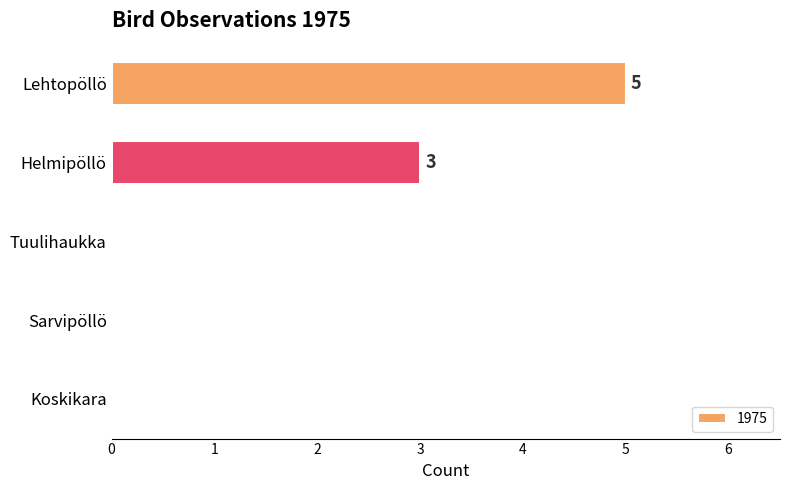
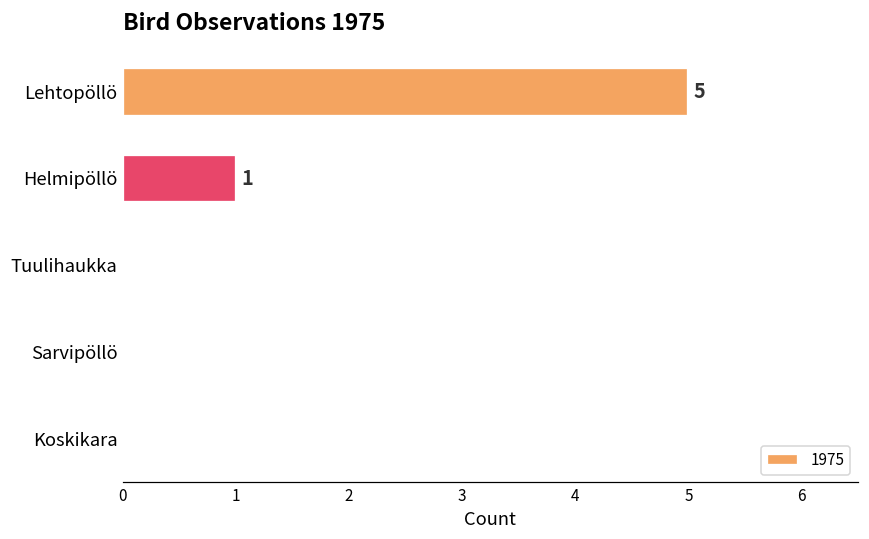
Helmipöllö: 3 -> 1
